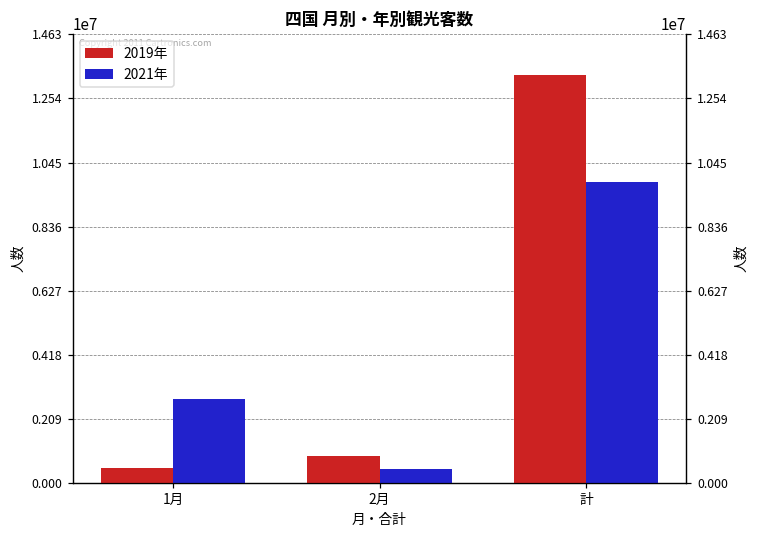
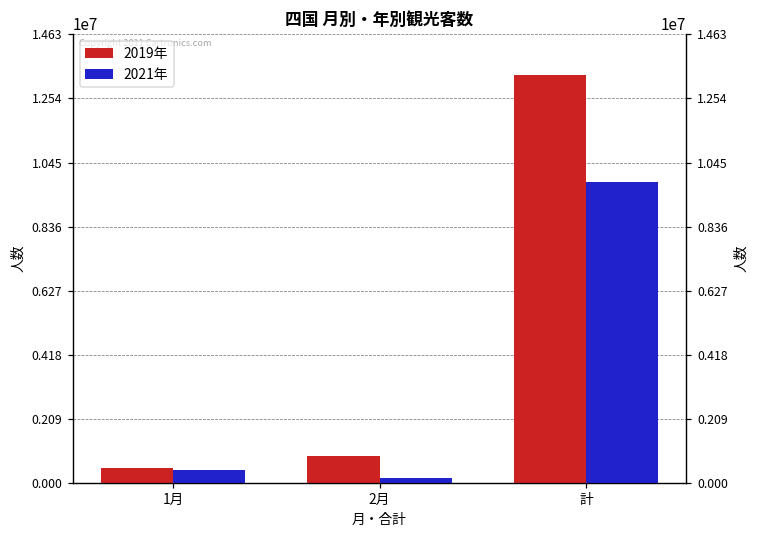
2021年, 1月: 2700000 -> 400000
2021年, 2月: 500000 -> 200000
